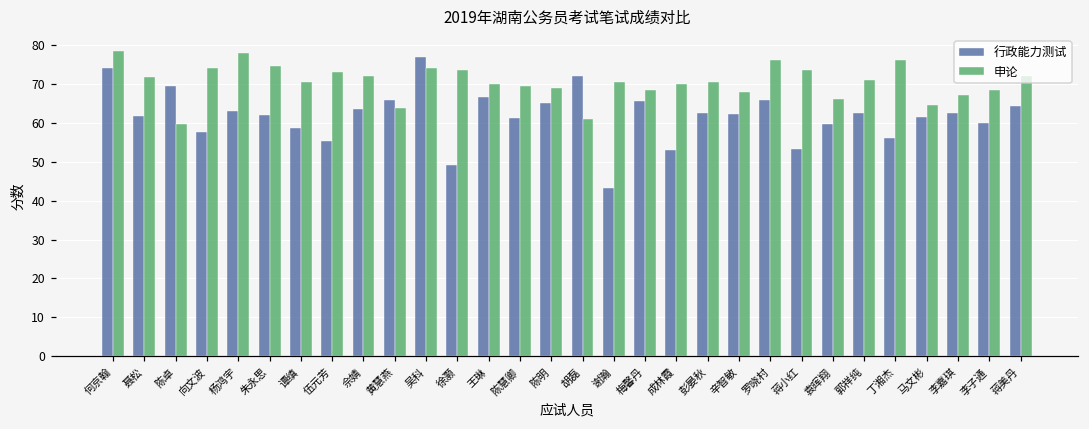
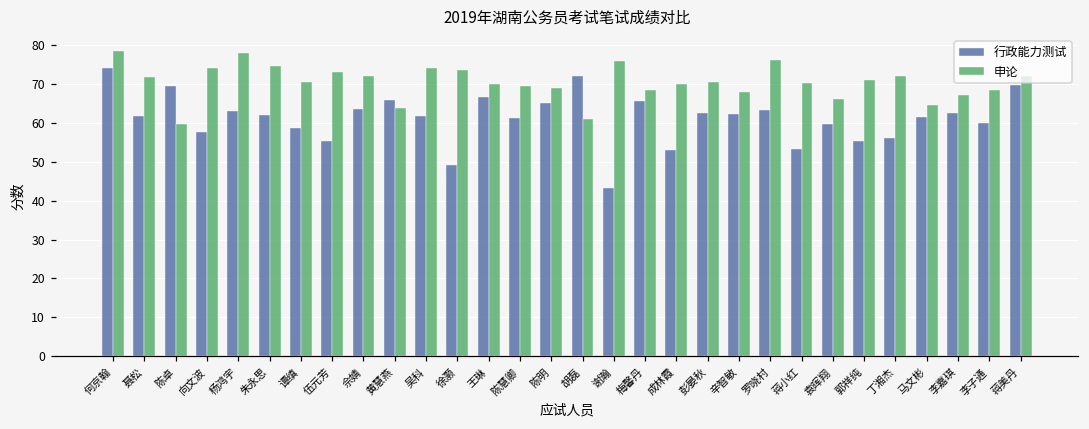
行政能力测试, 吴科: 77 -> 62
申论, 谢瀚: 71 -> 76
行政能力测试, 罗晓村: 66 -> 63
申论, 蒋小红: 74 -> 70
行政能力测试, 郭祥纯: 63 -> 55
申论, 丁湘杰: 76 -> 72
行政能力测试, 蒋美丹: 64 -> 70
